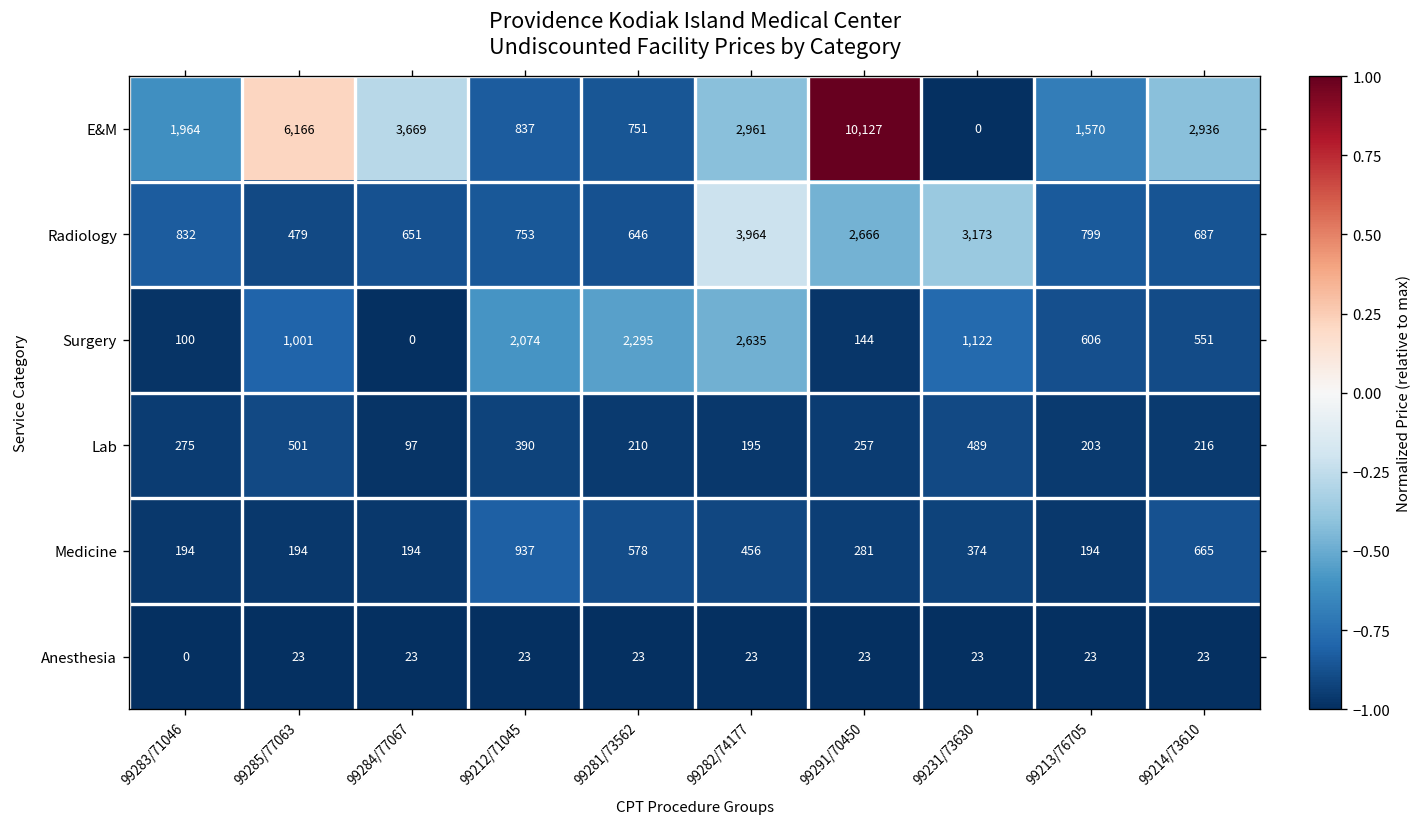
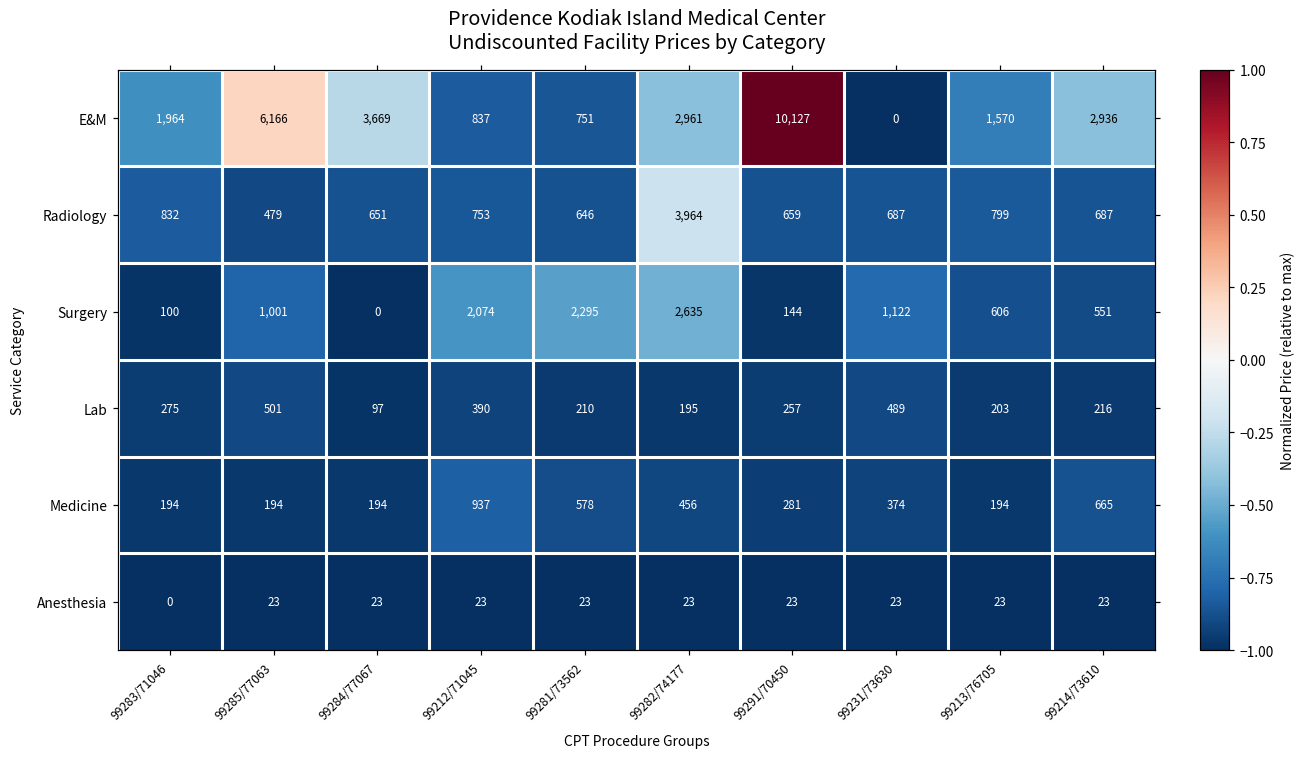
Radiology, 99291/70450: 2,666 -> 659
Radiology, 99231/73630: 3,173 -> 687
